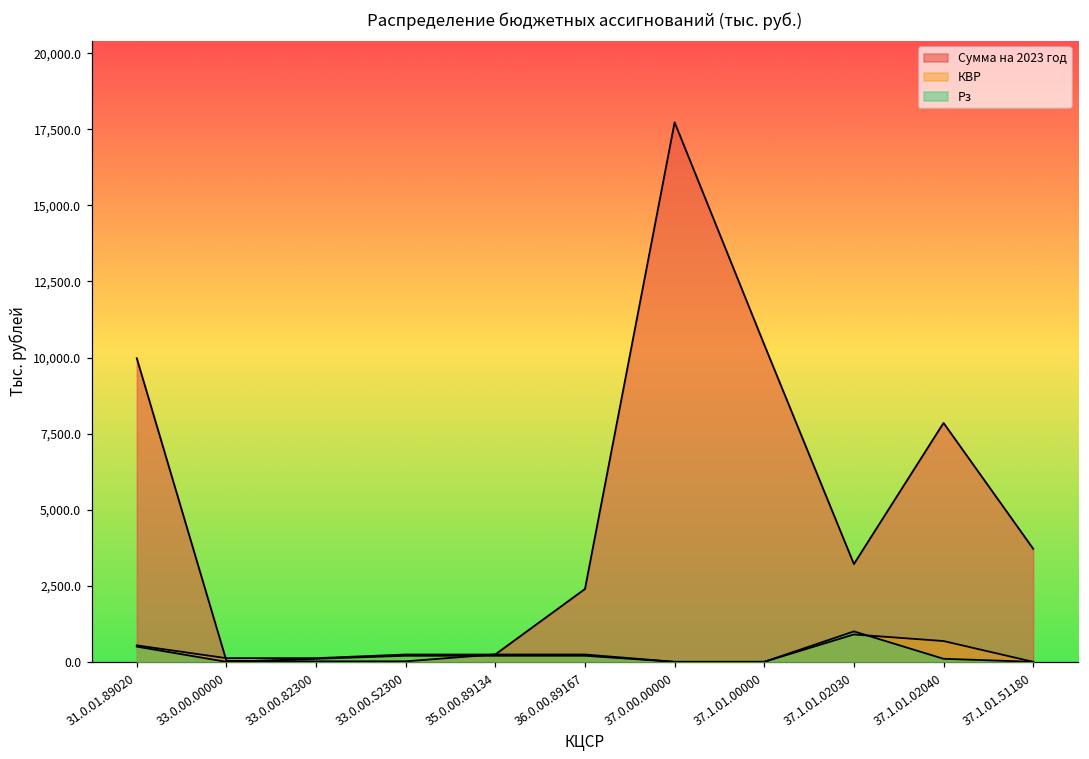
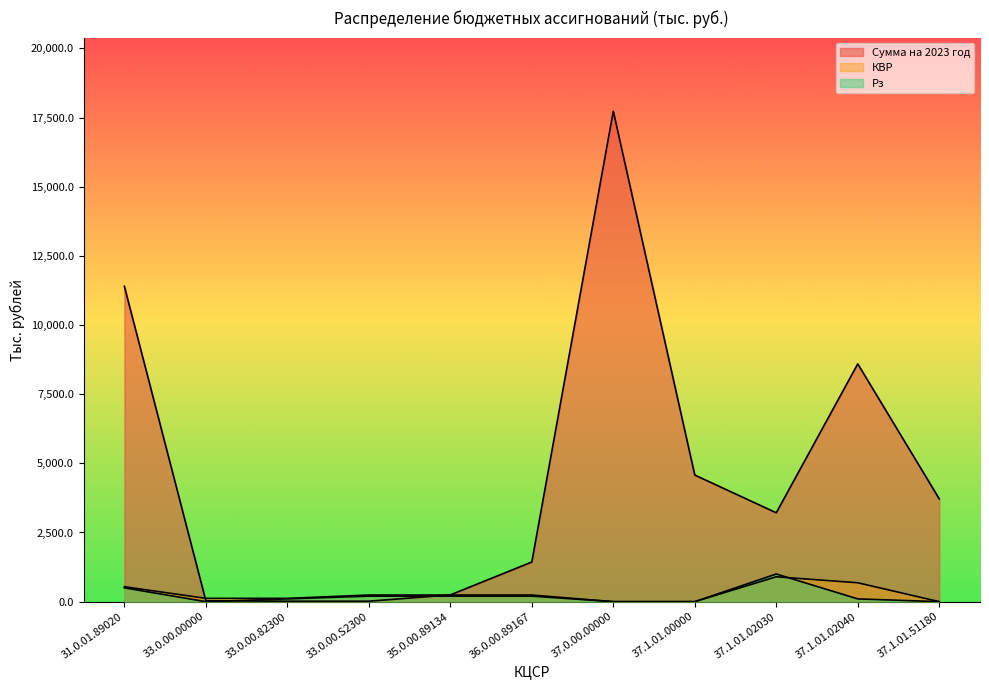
Сумма на 2023 год, 31.0.01.89020: 10,000 -> 11,400
Сумма на 2023 год, 36.0.00.89167: 2,400 -> 1,400
Сумма на 2023 год, 37.1.01.00000: 10,400 -> 4,600
Сумма на 2023 год, 37.1.01.02040: 7,800 -> 8,600
